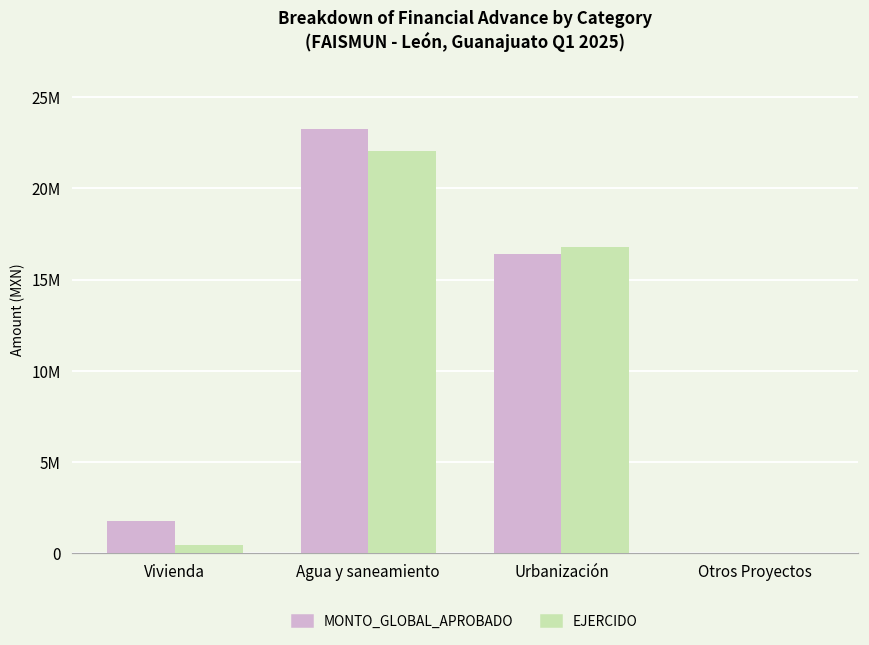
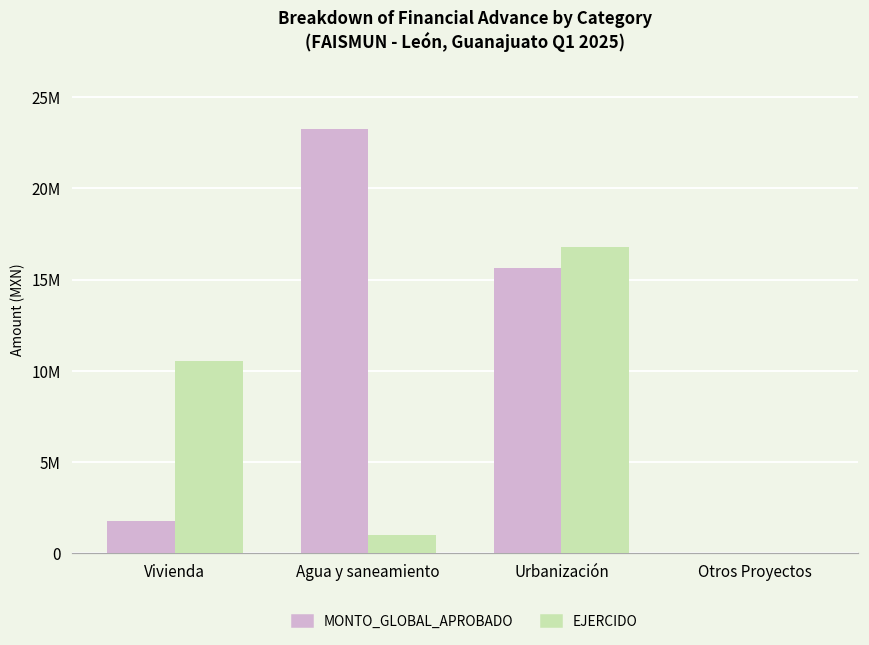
EJERCIDO, Vivienda: 400000 -> 10500000
EJERCIDO, Agua y saneamiento: 22100000 -> 1000000
MONTO_GLOBAL_APROBADO, Urbanización: 16400000 -> 15600000
